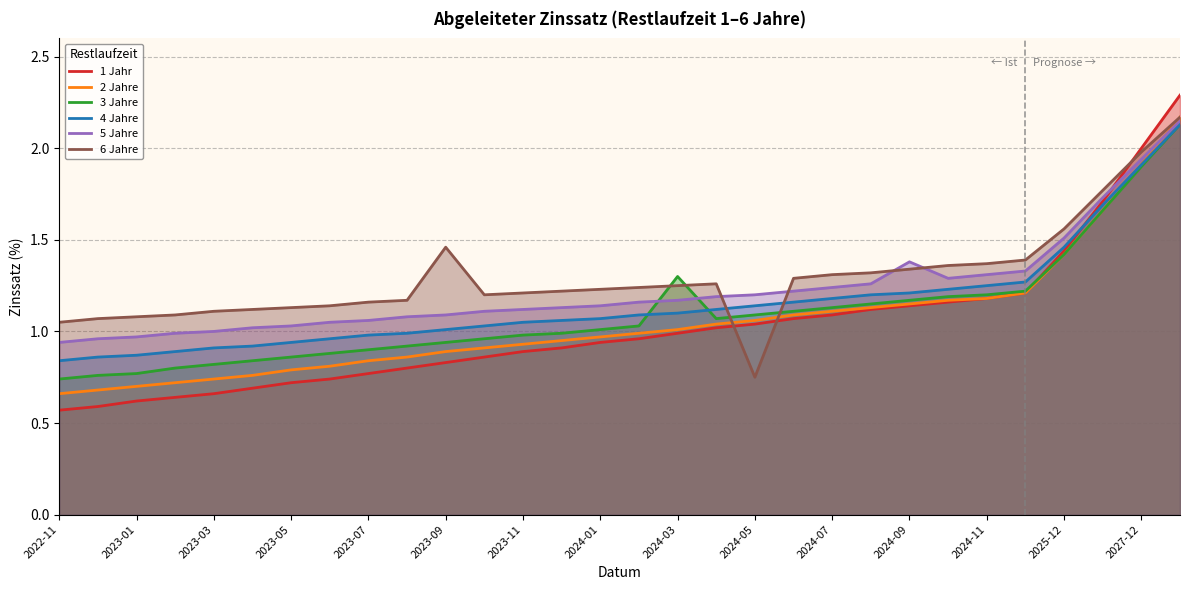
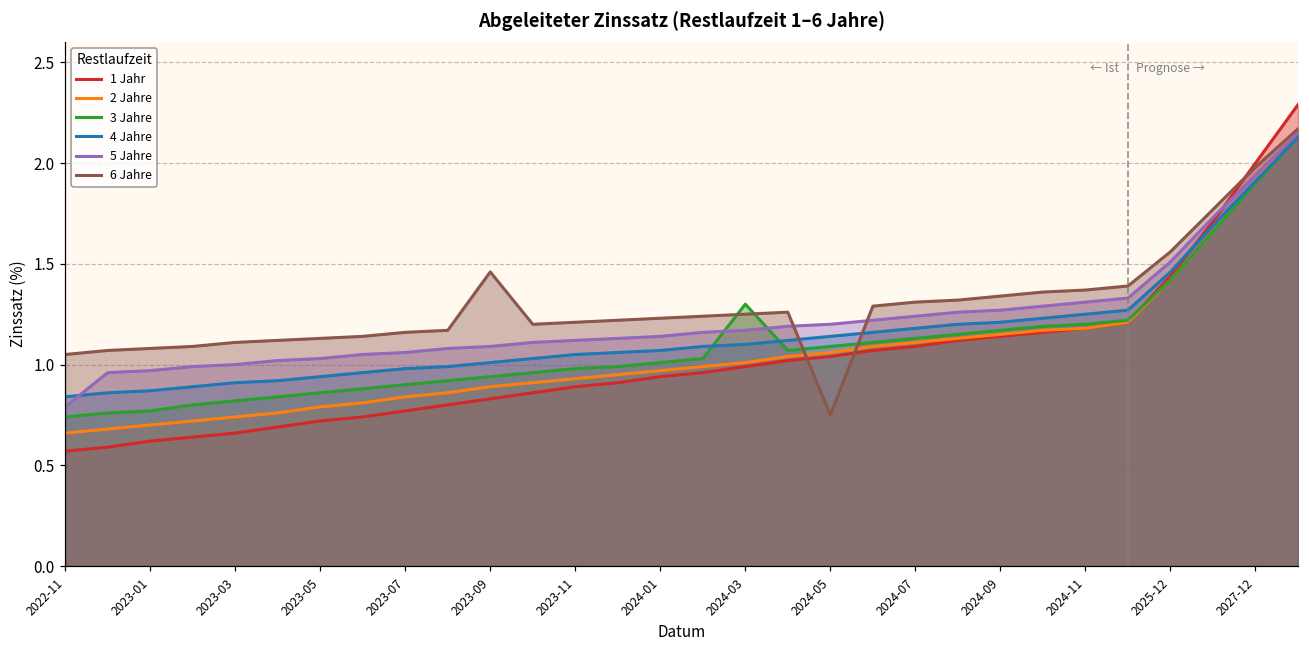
5 Jahre, 2022-11: 0.94 -> 0.79
5 Jahre, 2024-09: 1.38 -> 1.27
